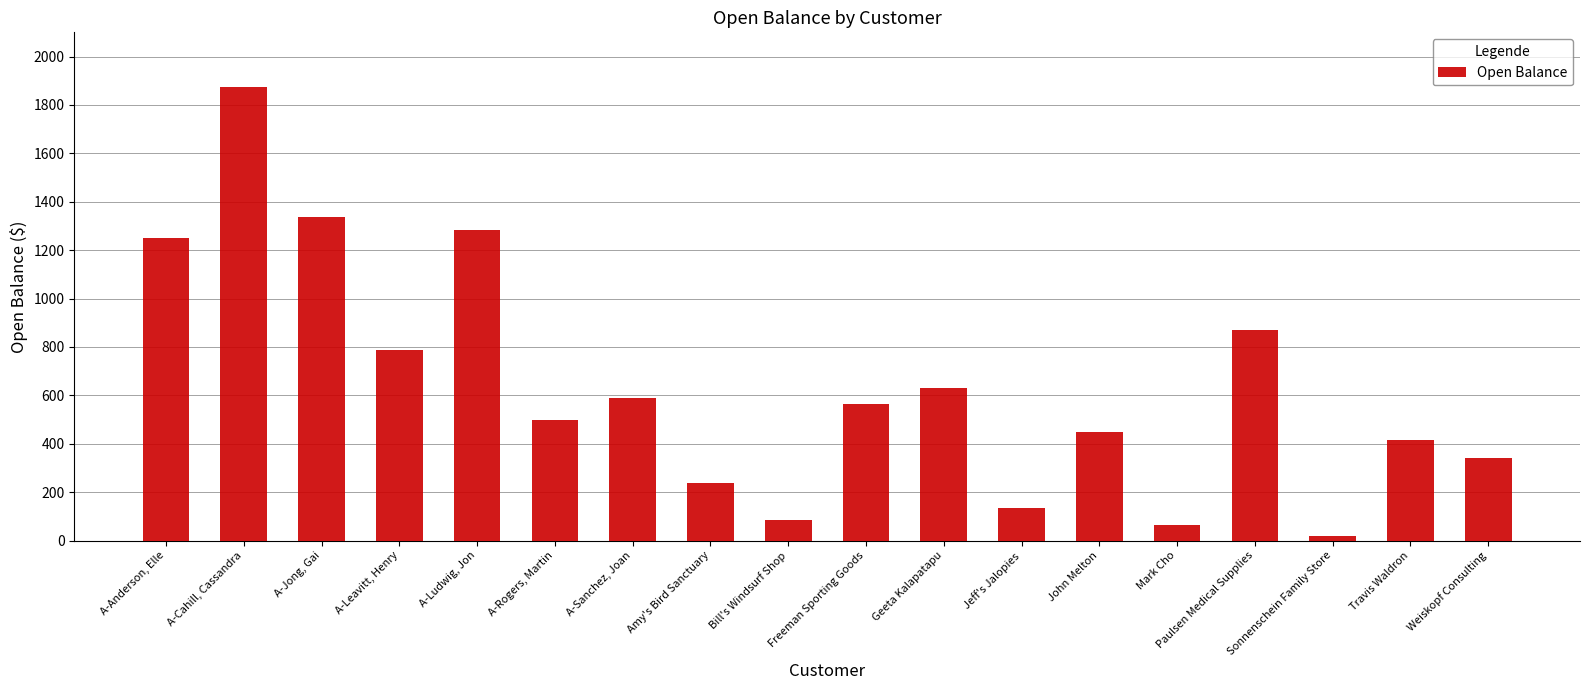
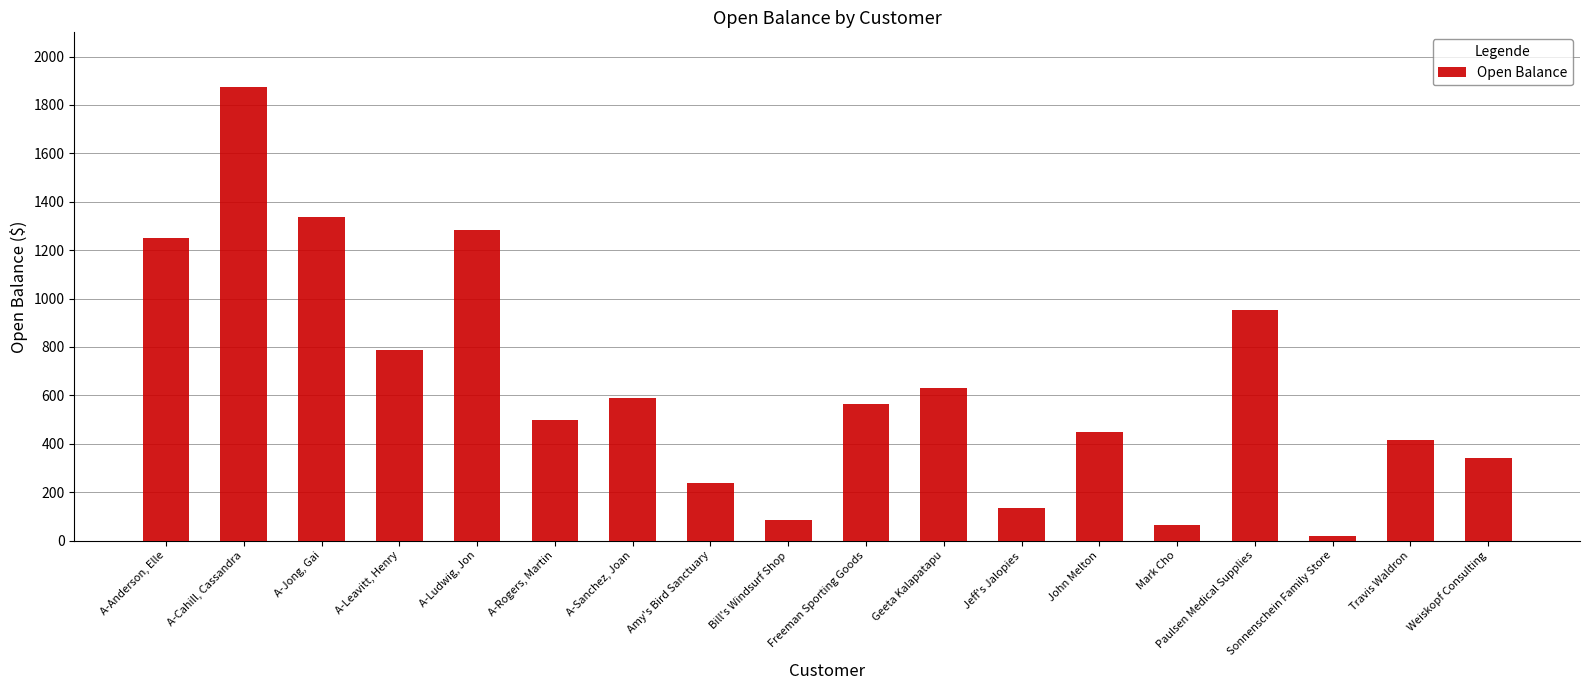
Paulsen Medical Supplies: 870 -> 950
